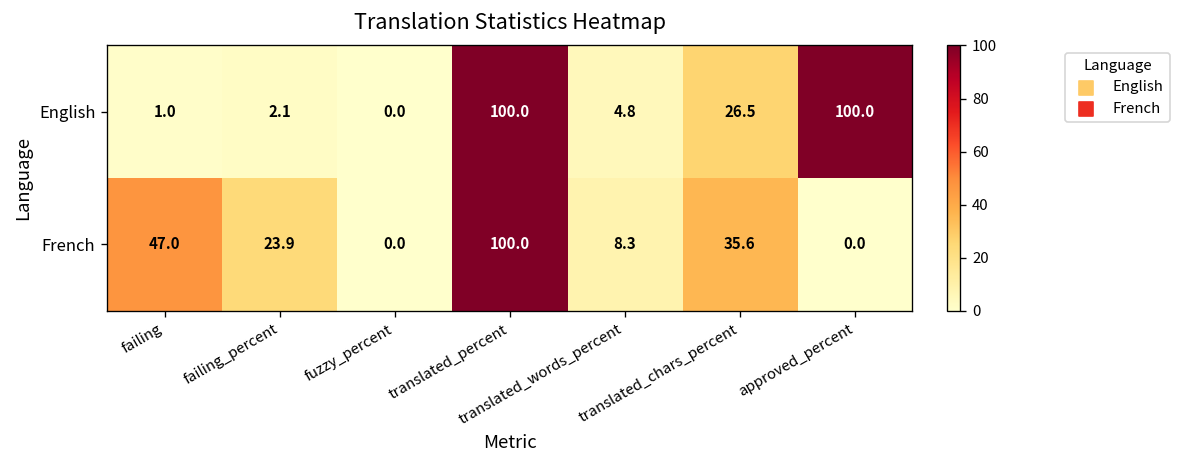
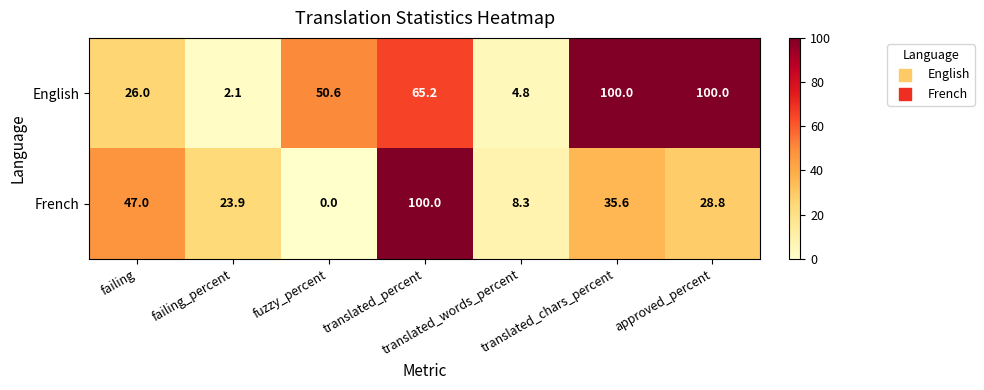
English, failing: 1.0 -> 26.0
English, fuzzy_percent: 0.0 -> 50.6
English, translated_percent: 100.0 -> 65.2
English, translated_chars_percent: 26.5 -> 100.0
French, approved_percent: 0.0 -> 28.8
